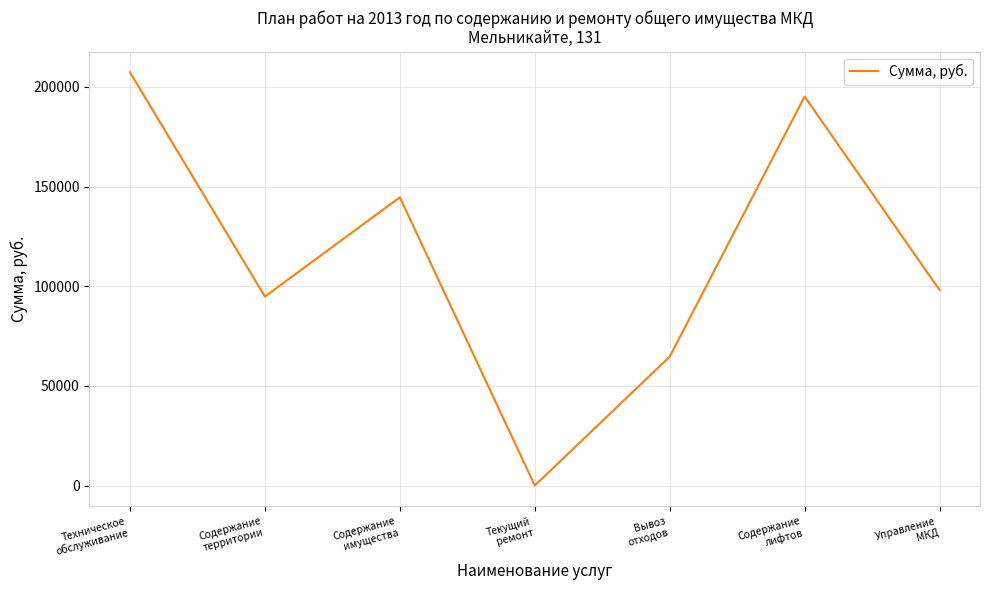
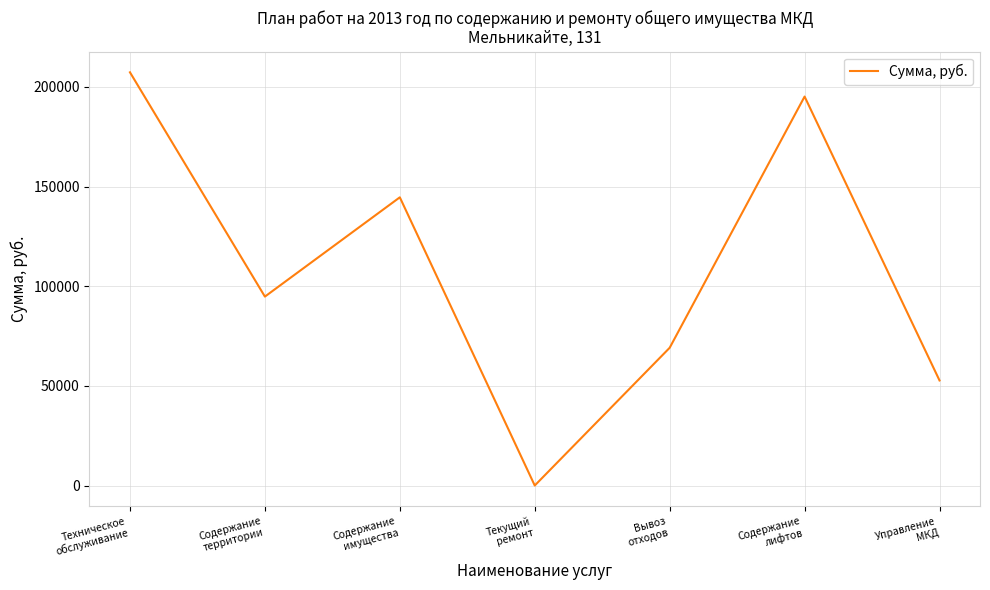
Вывоз отходов: 65000 -> 69000
Управление МКД: 98000 -> 53000
